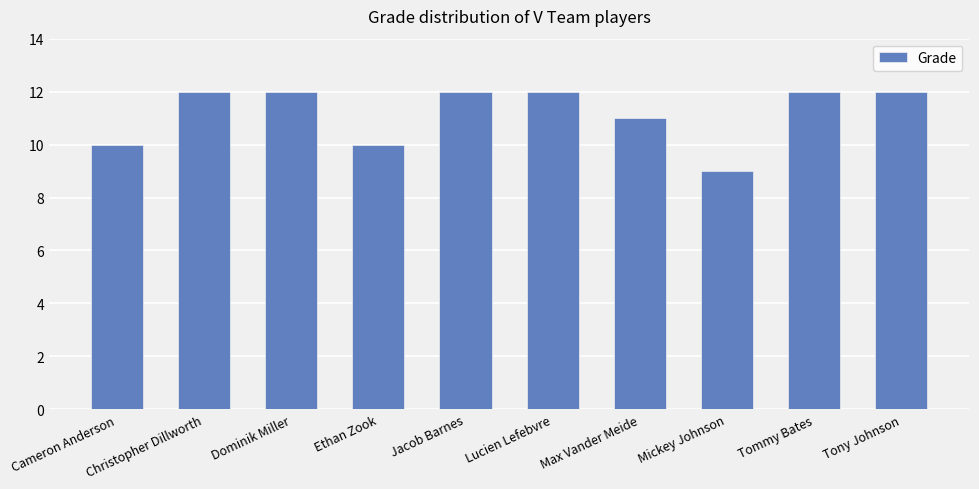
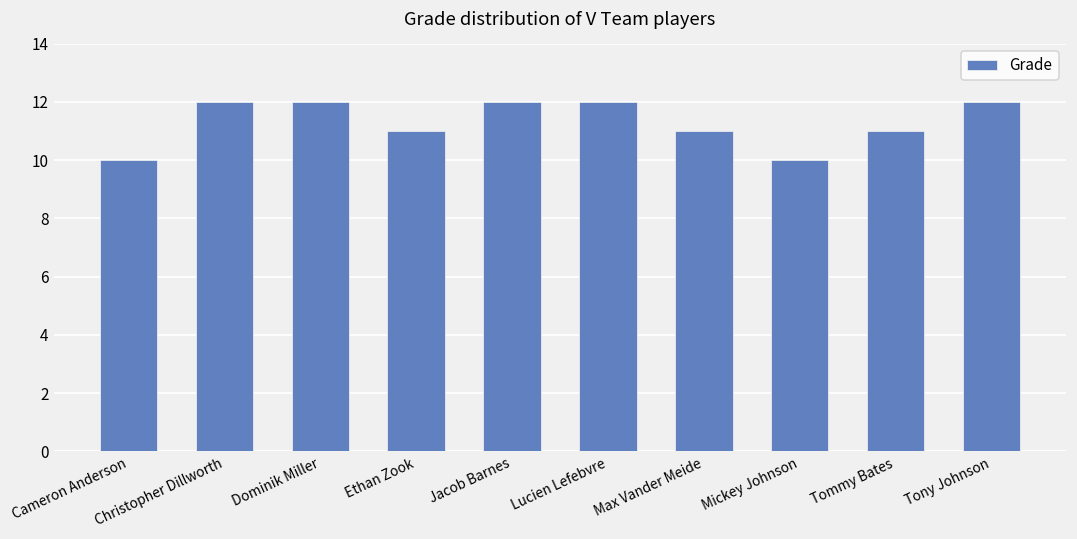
Ethan Zook: 10 -> 11
Mickey Johnson: 9 -> 10
Tommy Bates: 12 -> 11
